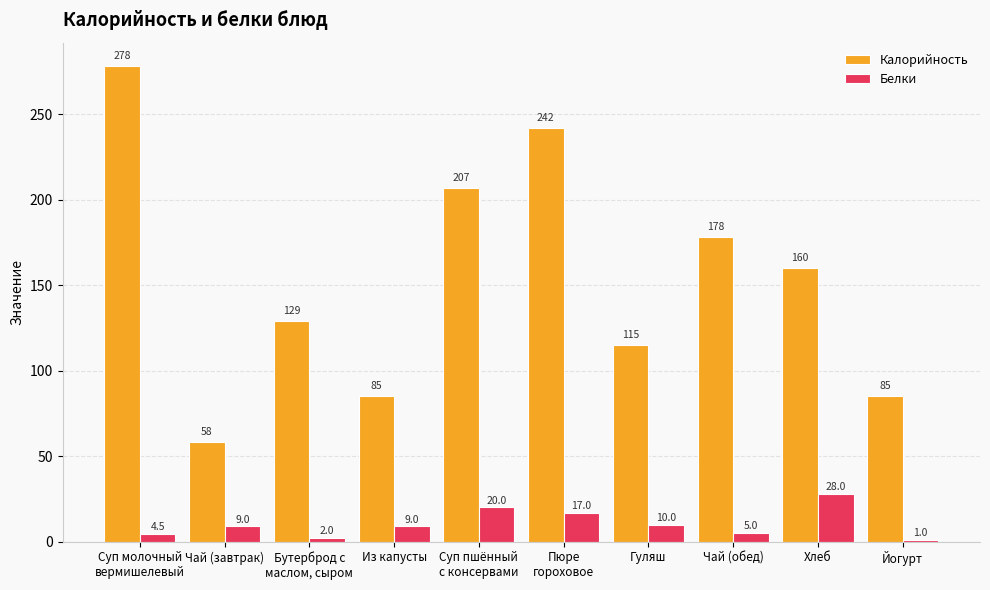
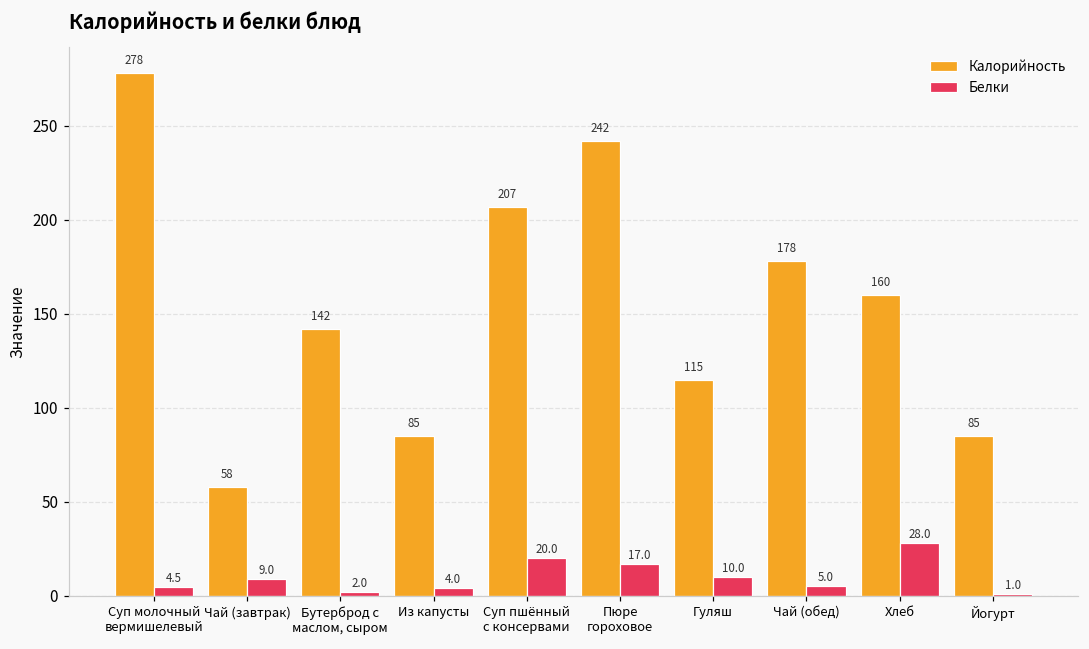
Калорийность, Бутерброд с маслом, сыром: 129 -> 142
Белки, Из капусты: 9.0 -> 4.0
